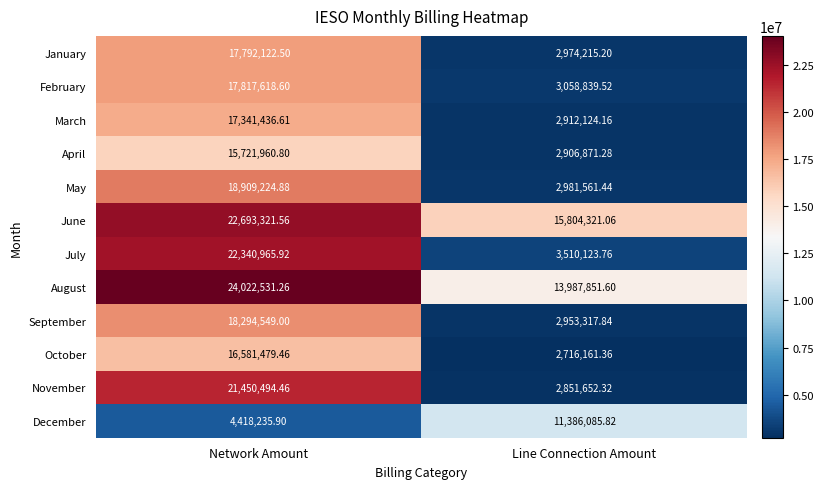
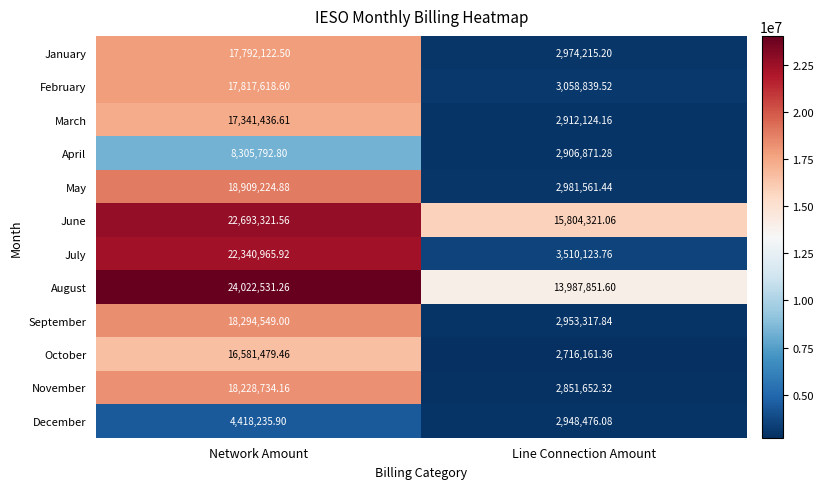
April, Network Amount: 15,721,960.80 -> 8,305,792.80
November, Network Amount: 21,450,494.46 -> 18,228,734.16
December, Line Connection Amount: 11,386,085.82 -> 2,948,476.08
